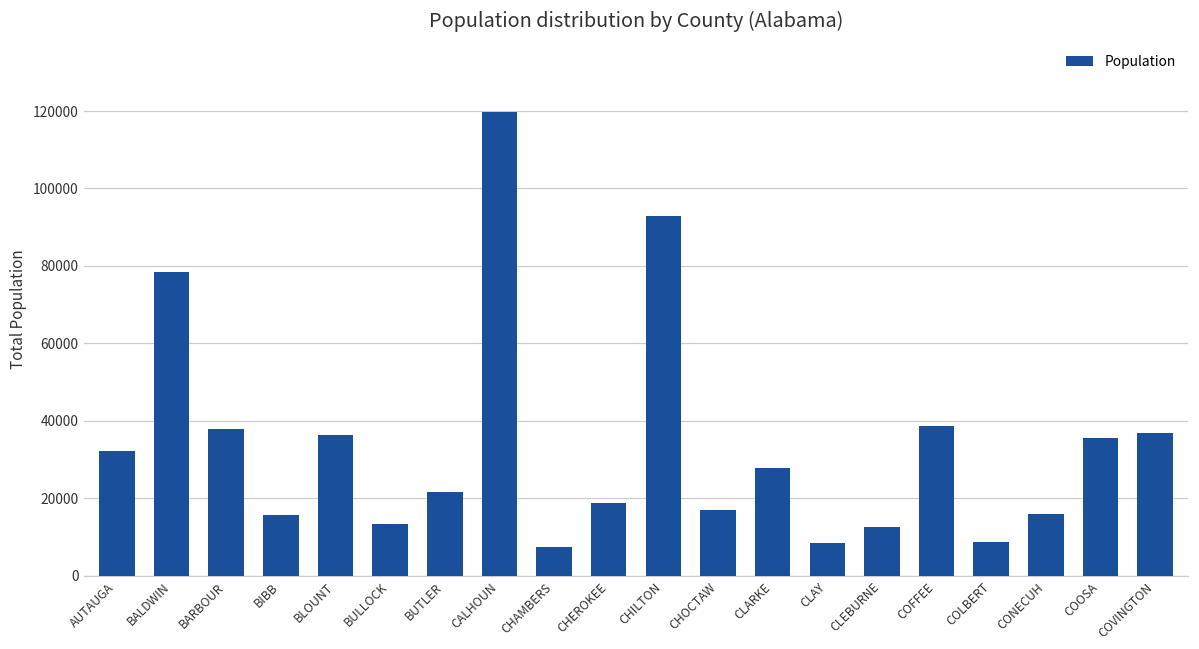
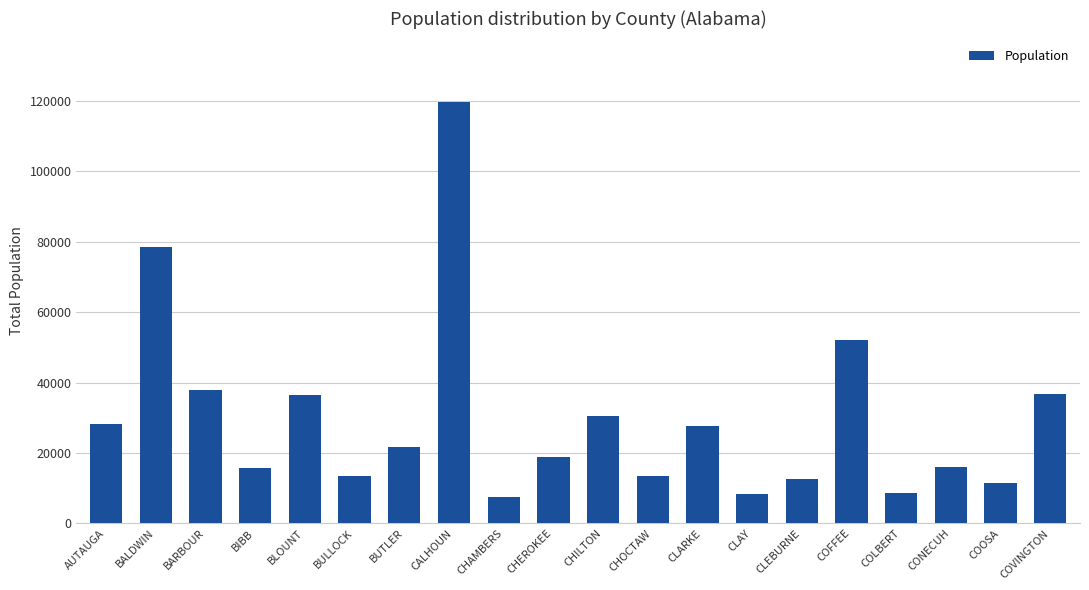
AUTAUGA: 32000 -> 28000
CHILTON: 93000 -> 31000
CHOCTAW: 17000 -> 14000
COFFEE: 39000 -> 52000
COOSA: 36000 -> 11000
